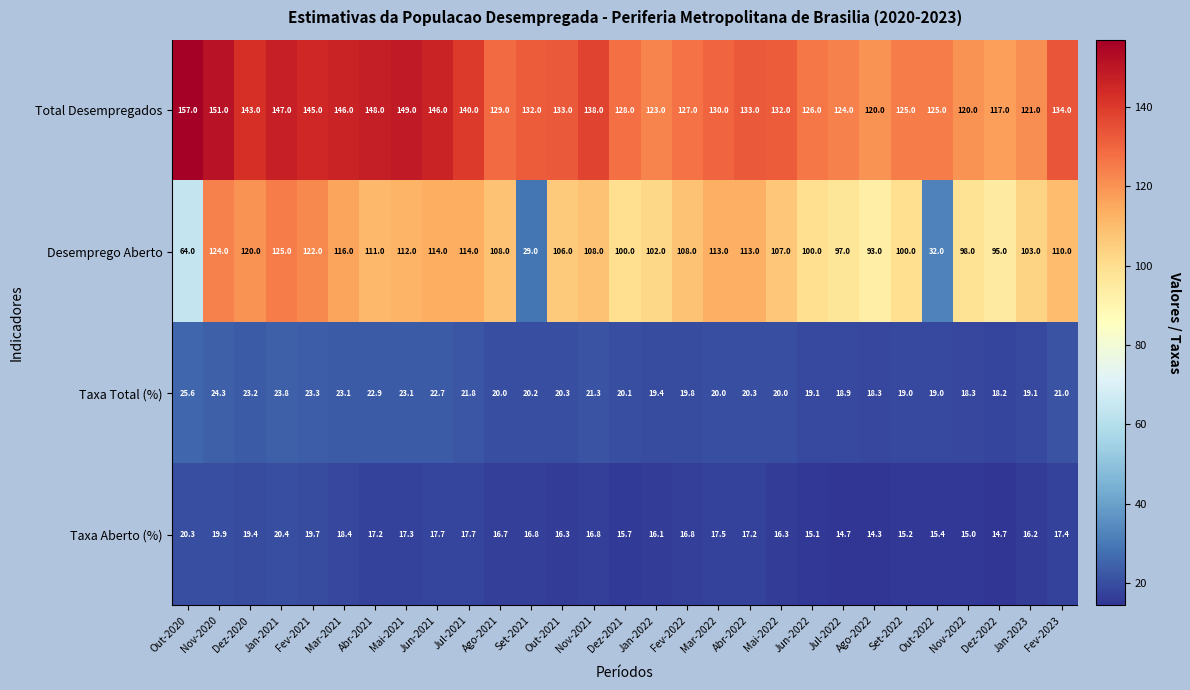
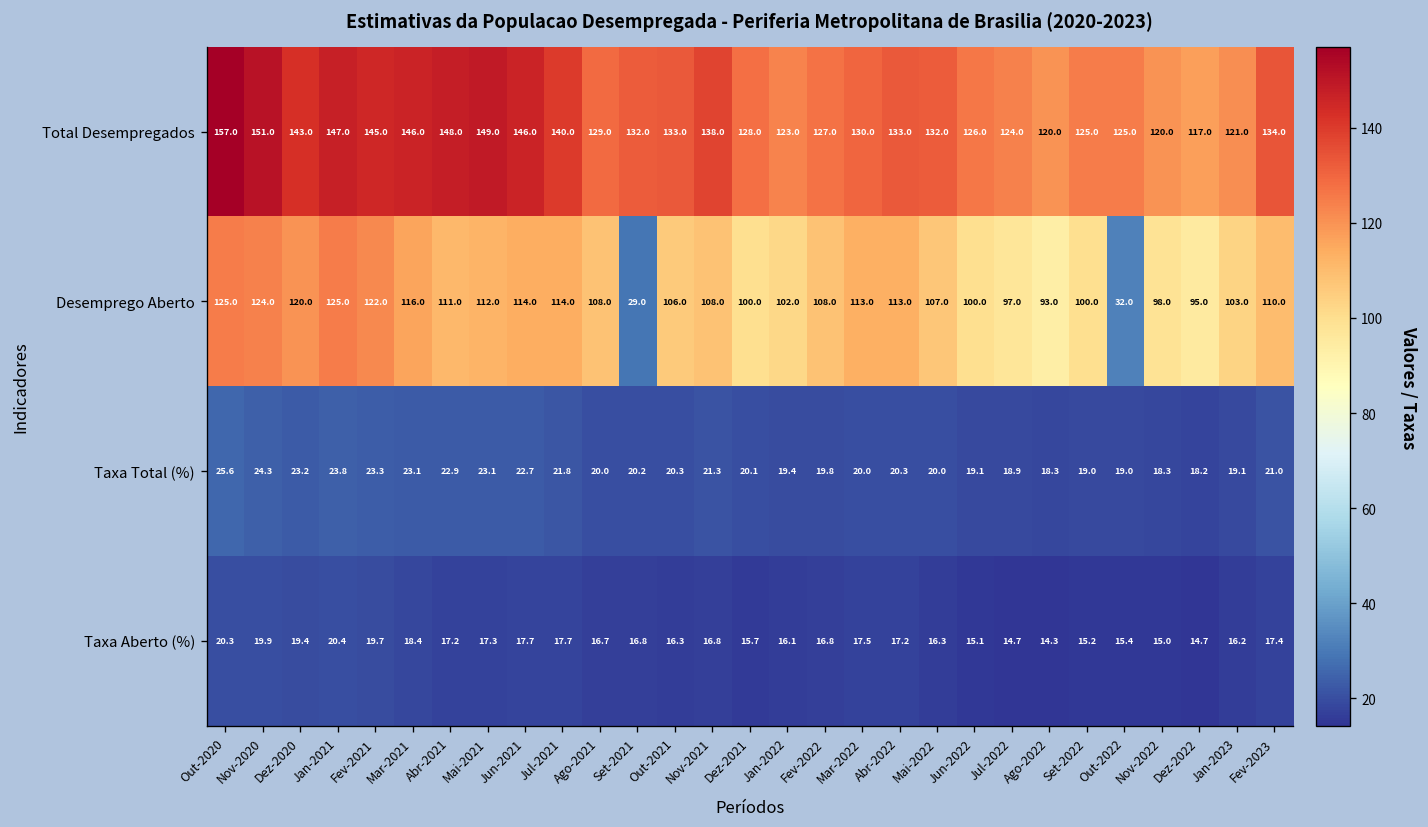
Desemprego Aberto, Out-2020: 64.0 -> 125.0
